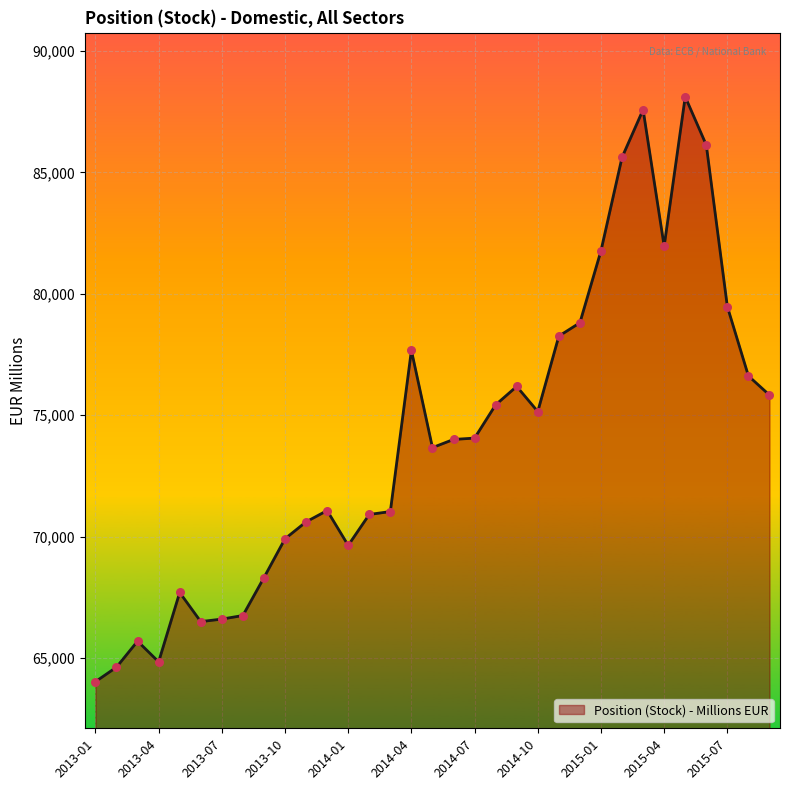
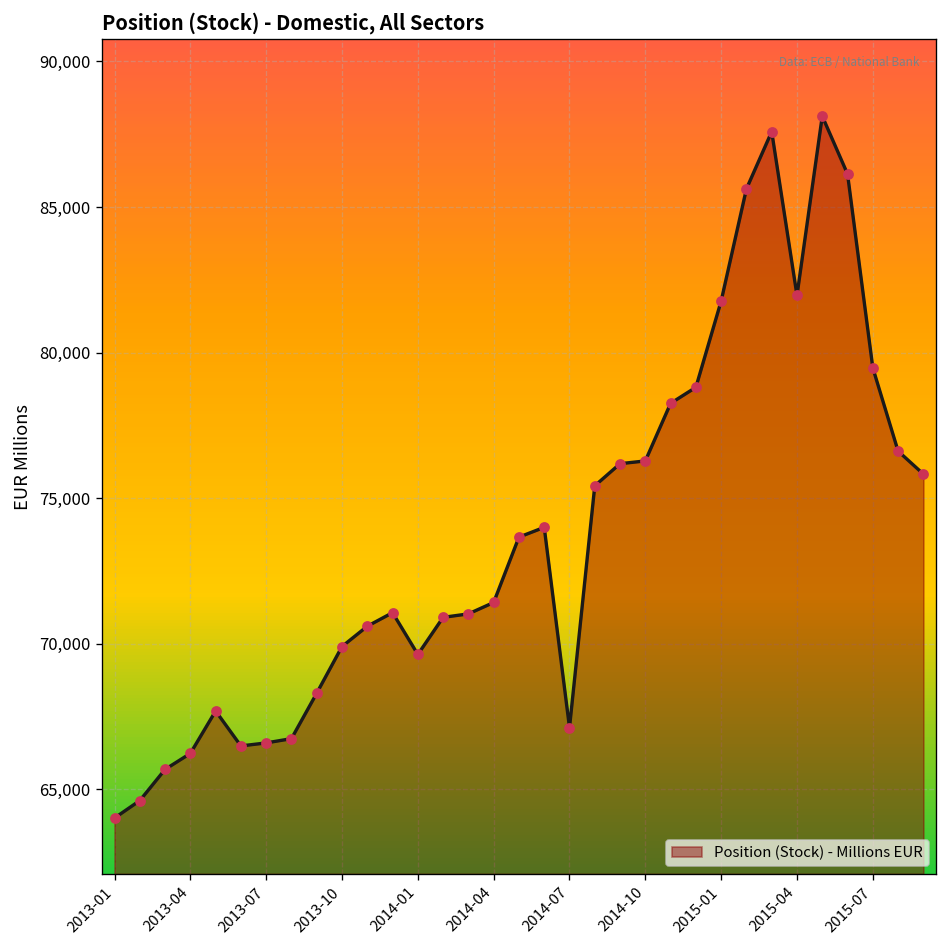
2013-04: 64,800 -> 66,200
2014-04: 77,700 -> 71,400
2014-07: 74,100 -> 67,100
2014-10: 75,200 -> 76,300
